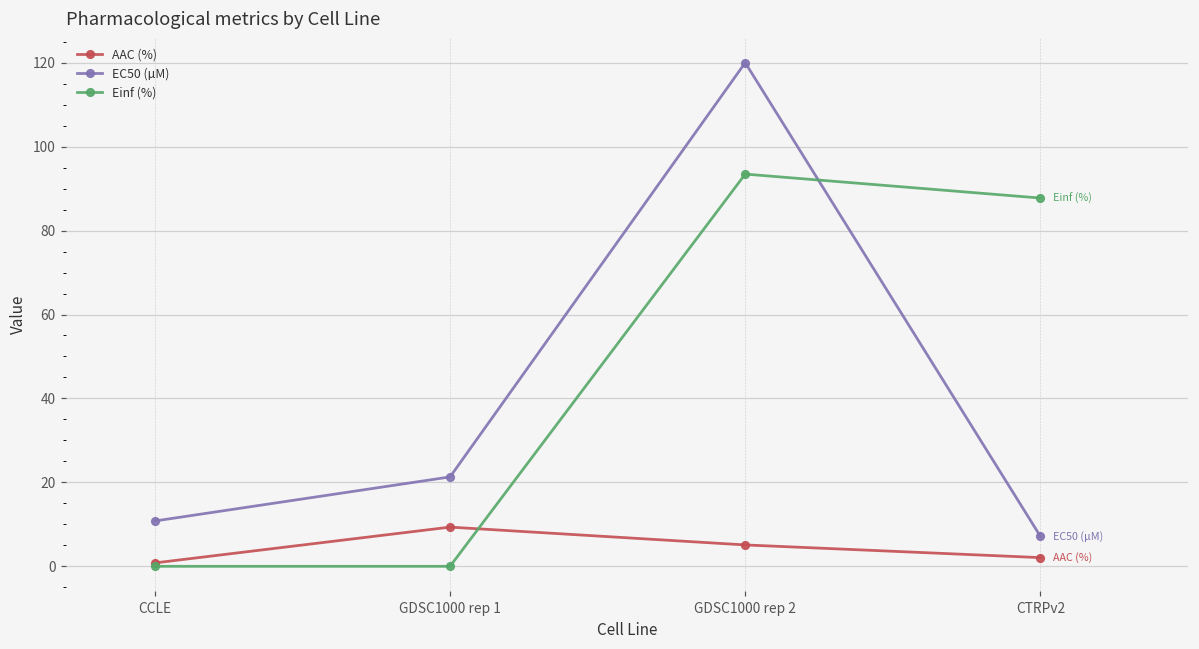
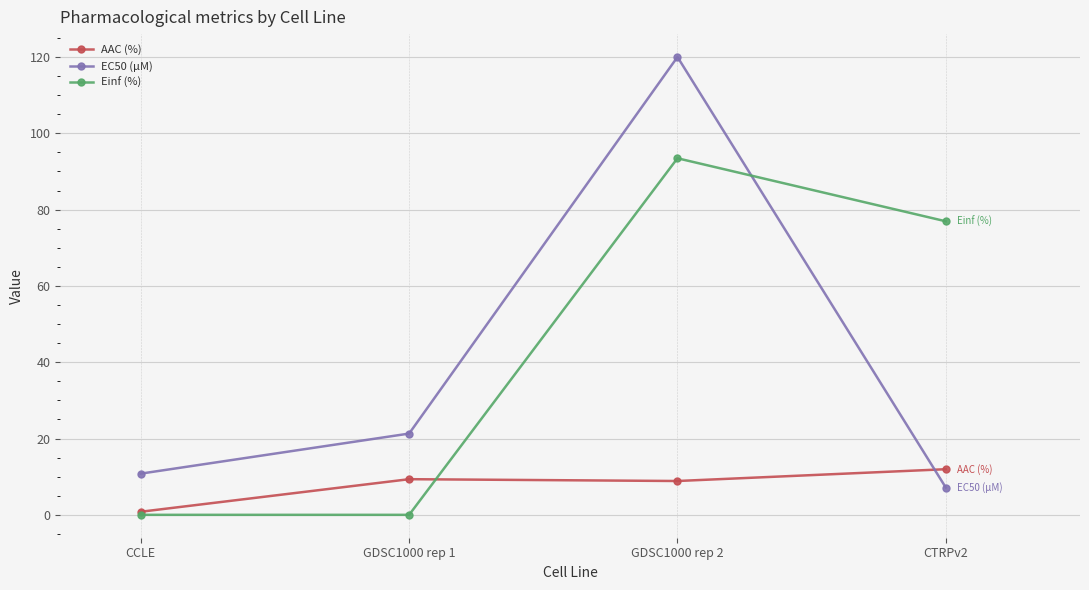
AAC (%), GDSC1000 rep 2: 5 -> 9
AAC (%), CTRPv2: 2 -> 12
Einf (%), CTRPv2: 88 -> 77
